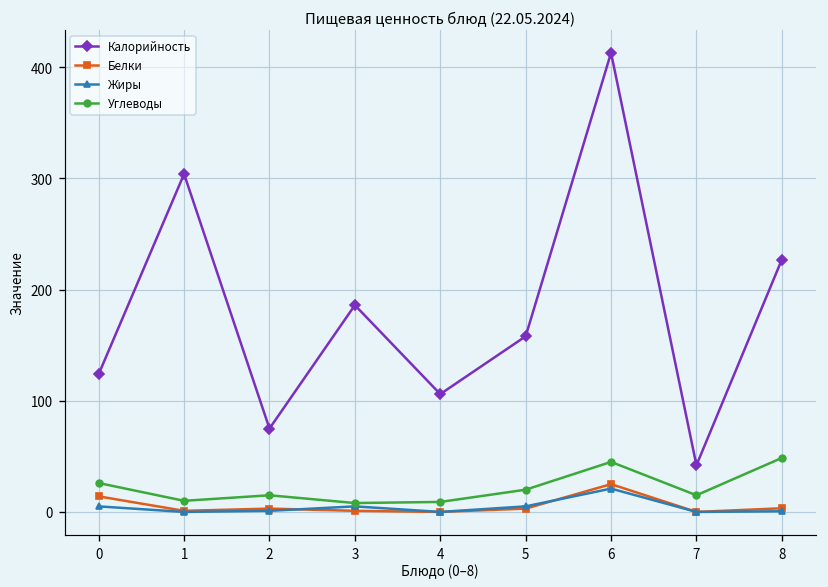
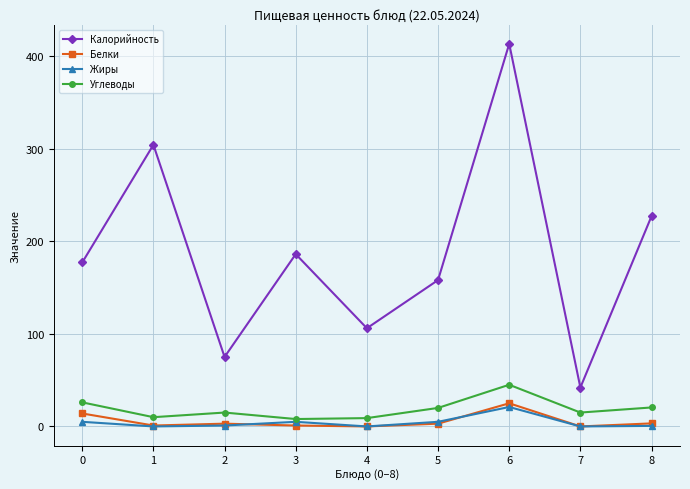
Калорийность, 0: 120 -> 180
Углеводы, 8: 50 -> 20
